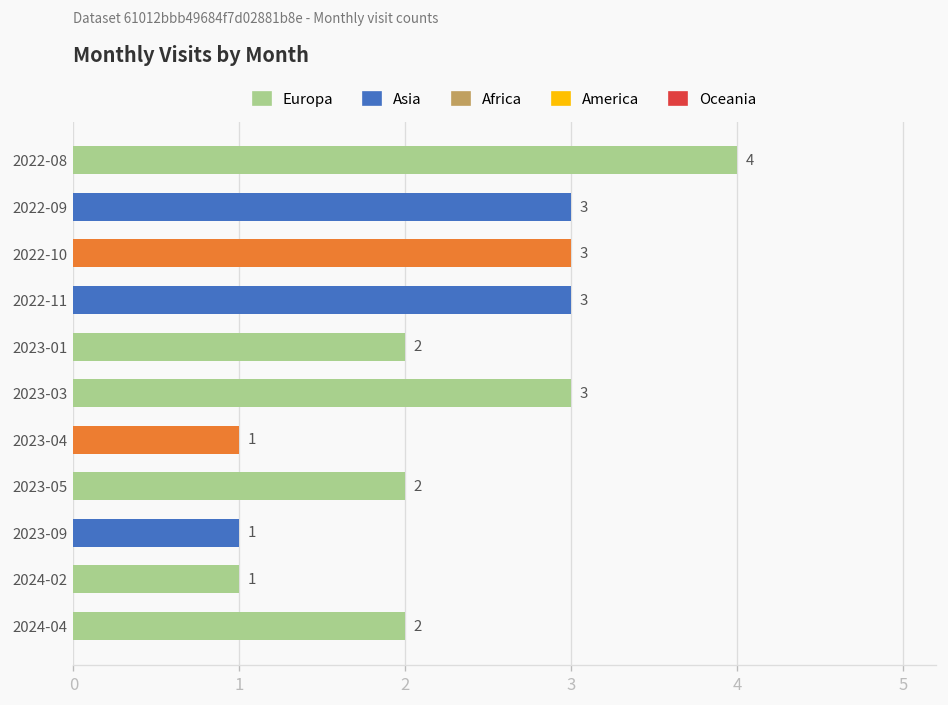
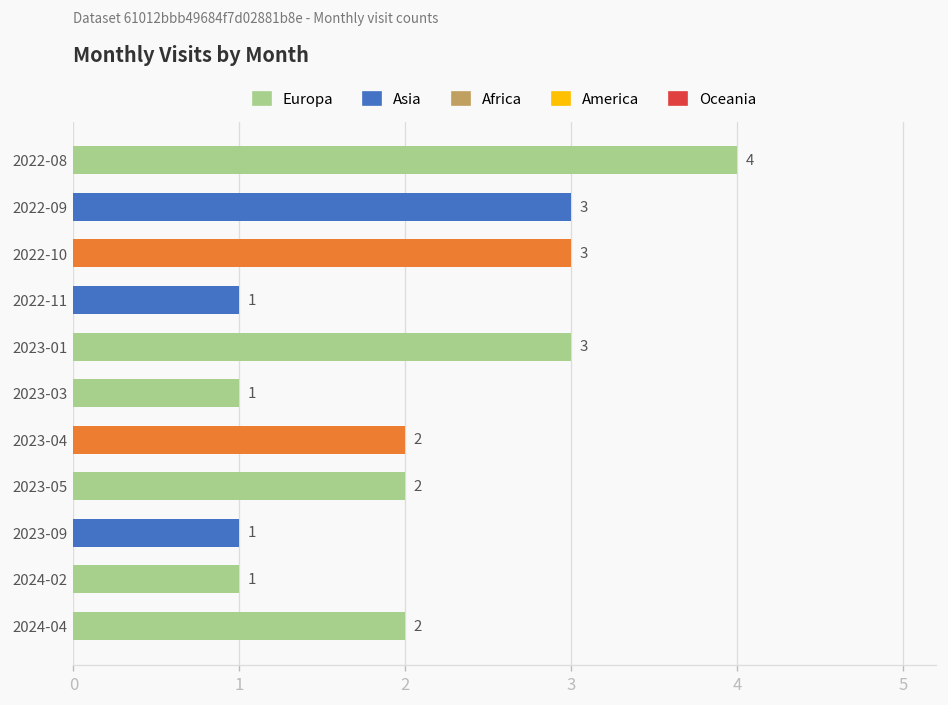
2022-11: 3 -> 1
2023-01: 2 -> 3
2023-03: 3 -> 1
2023-04: 1 -> 2
